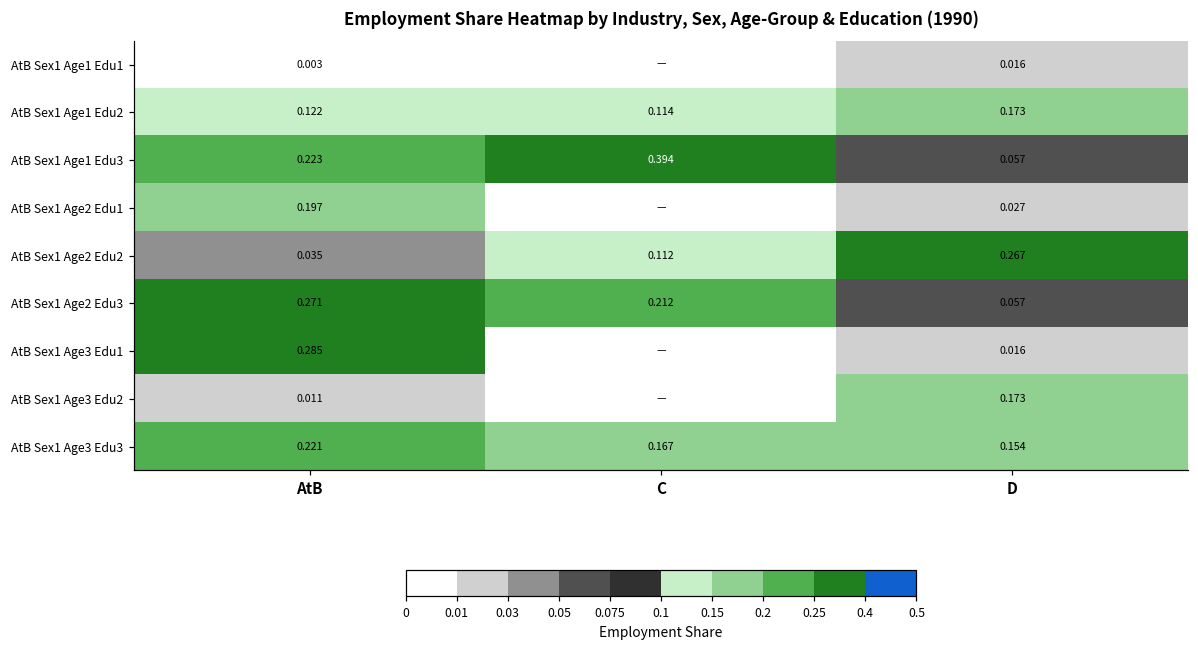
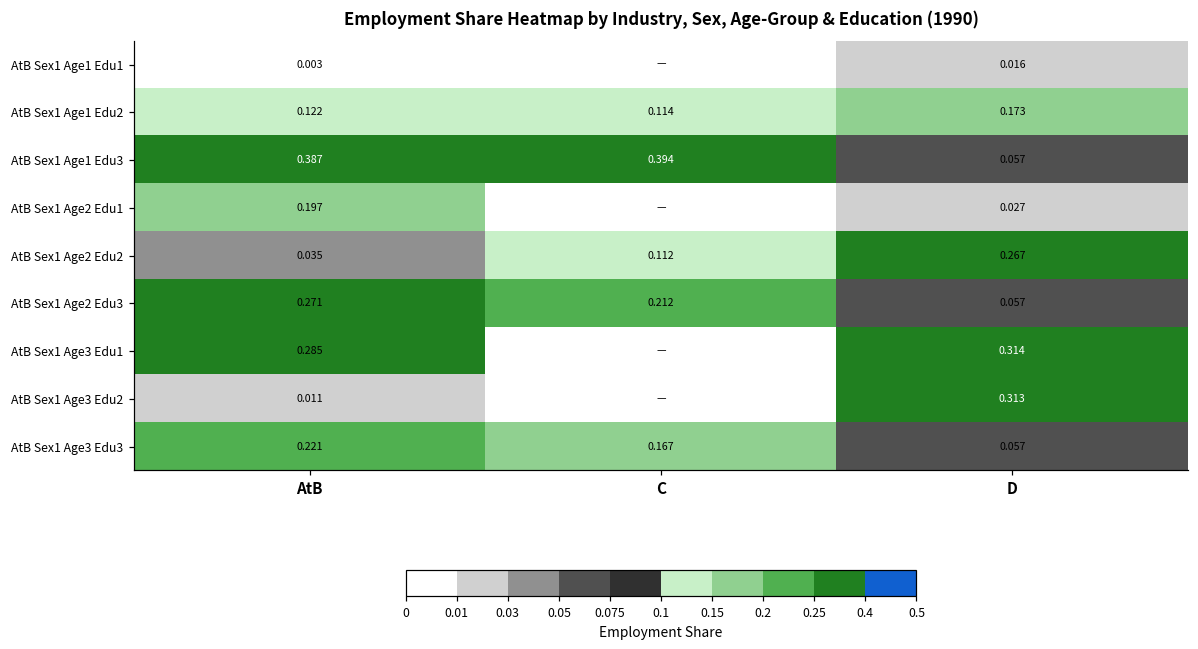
AtB Sex1 Age1 Edu3, AtB: 0.223 -> 0.387
AtB Sex1 Age3 Edu1, D: 0.016 -> 0.314
AtB Sex1 Age3 Edu2, D: 0.173 -> 0.313
AtB Sex1 Age3 Edu3, D: 0.154 -> 0.057
